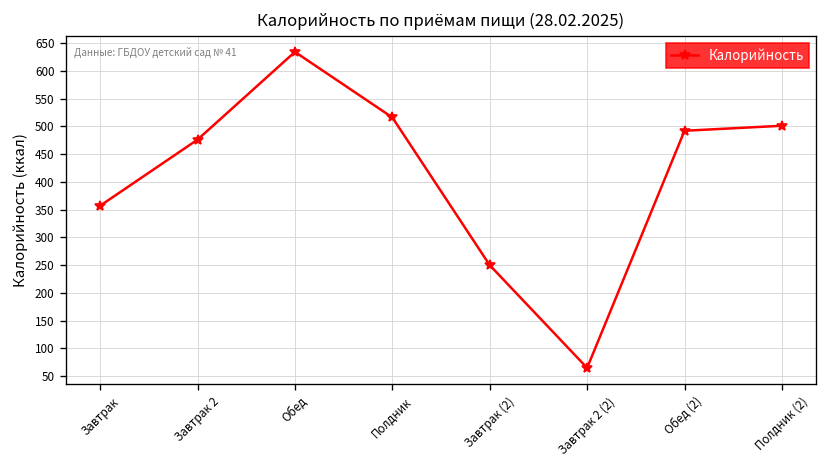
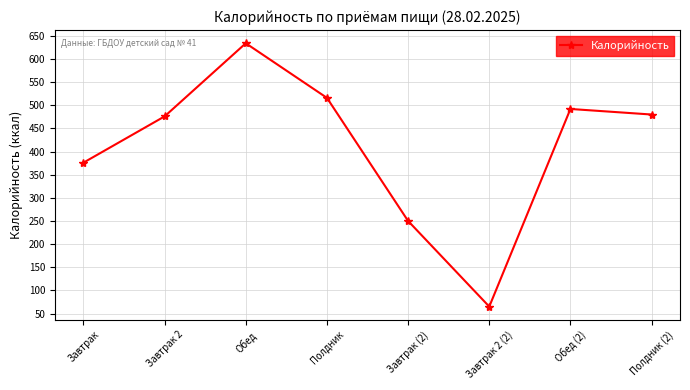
Завтрак: 360 -> 380
Полдник (2): 500 -> 480
